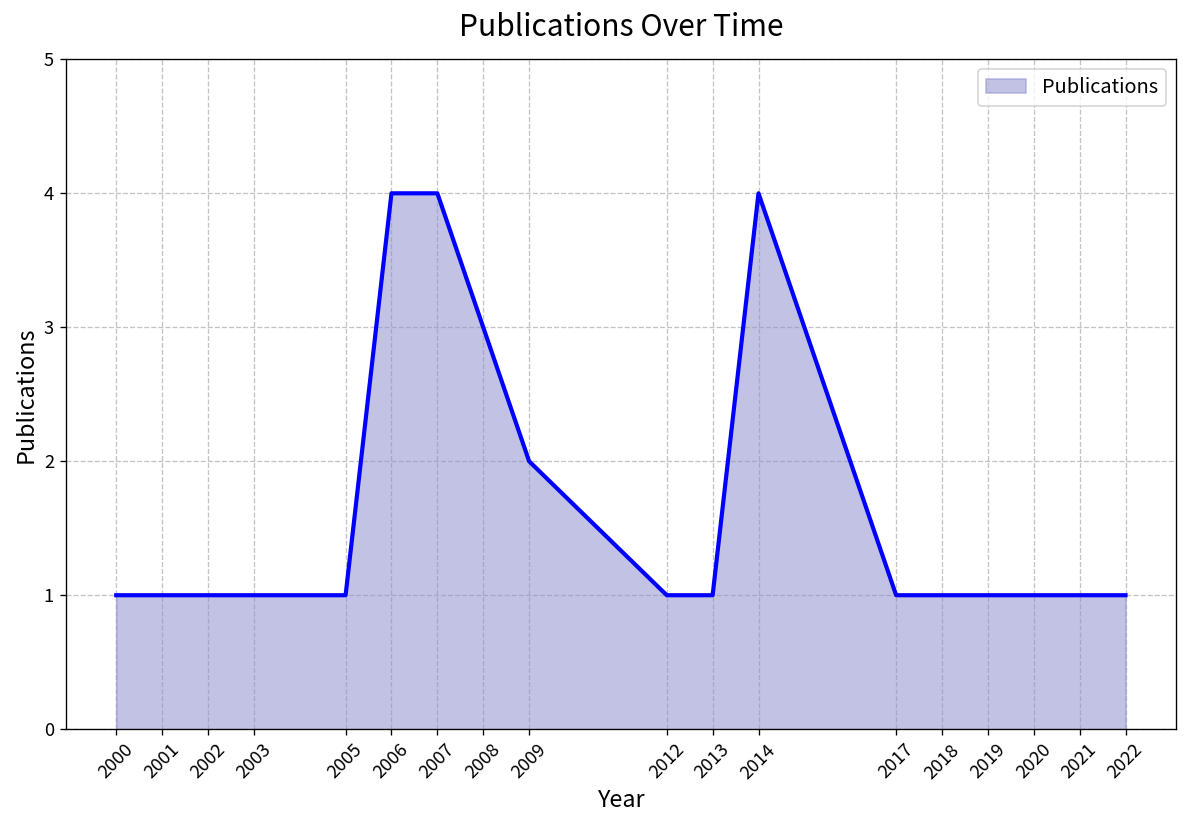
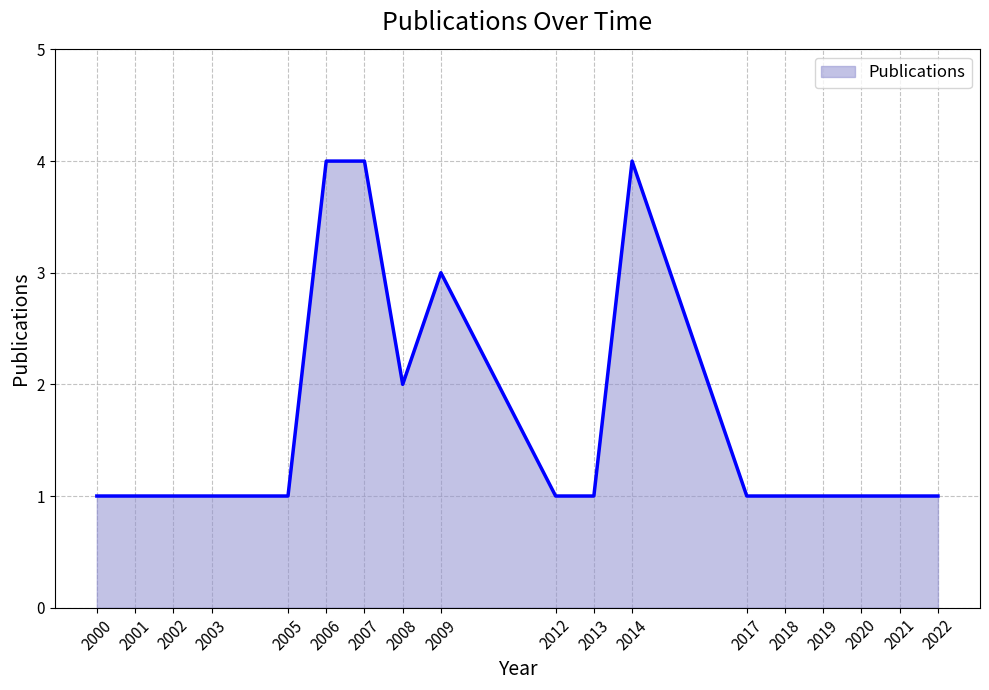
2008: 3 -> 2
2009: 2 -> 3
